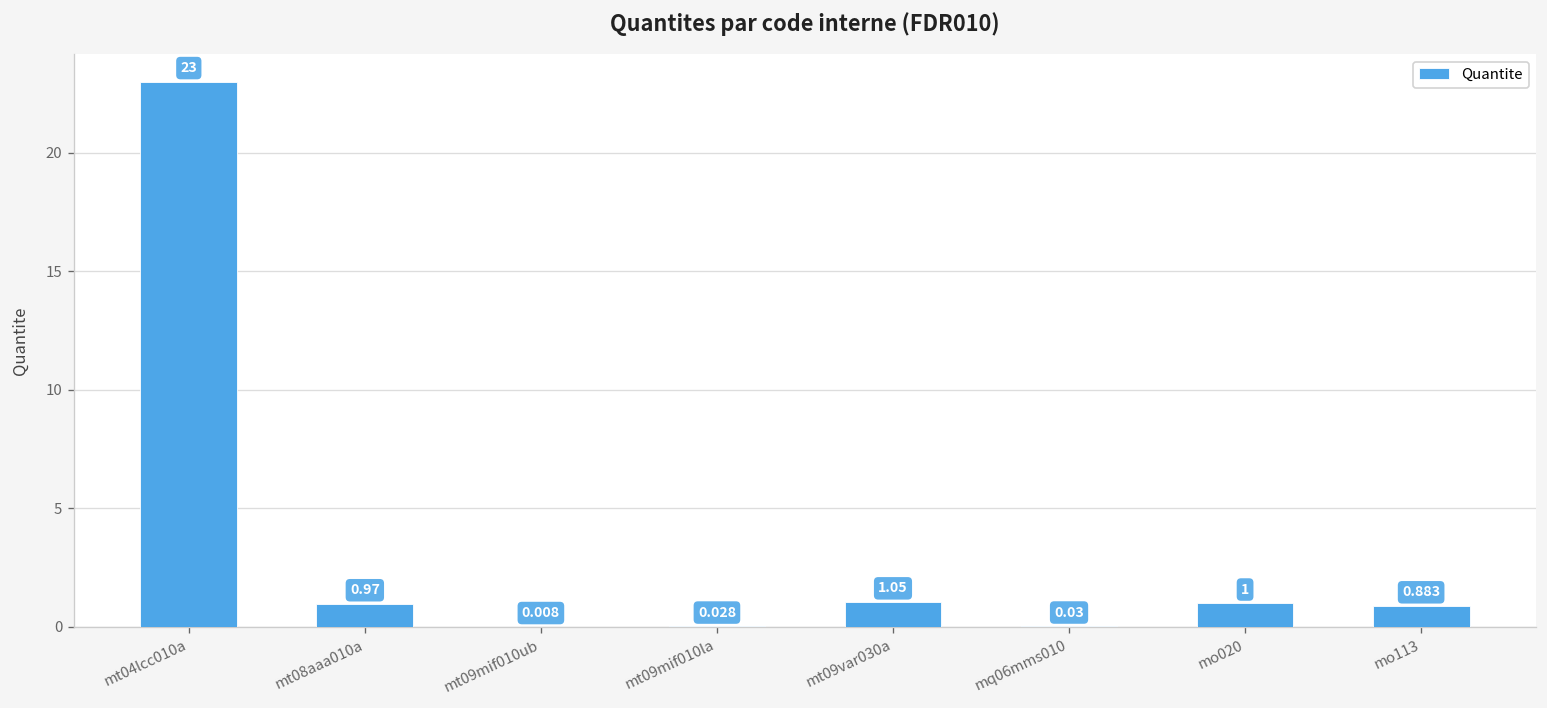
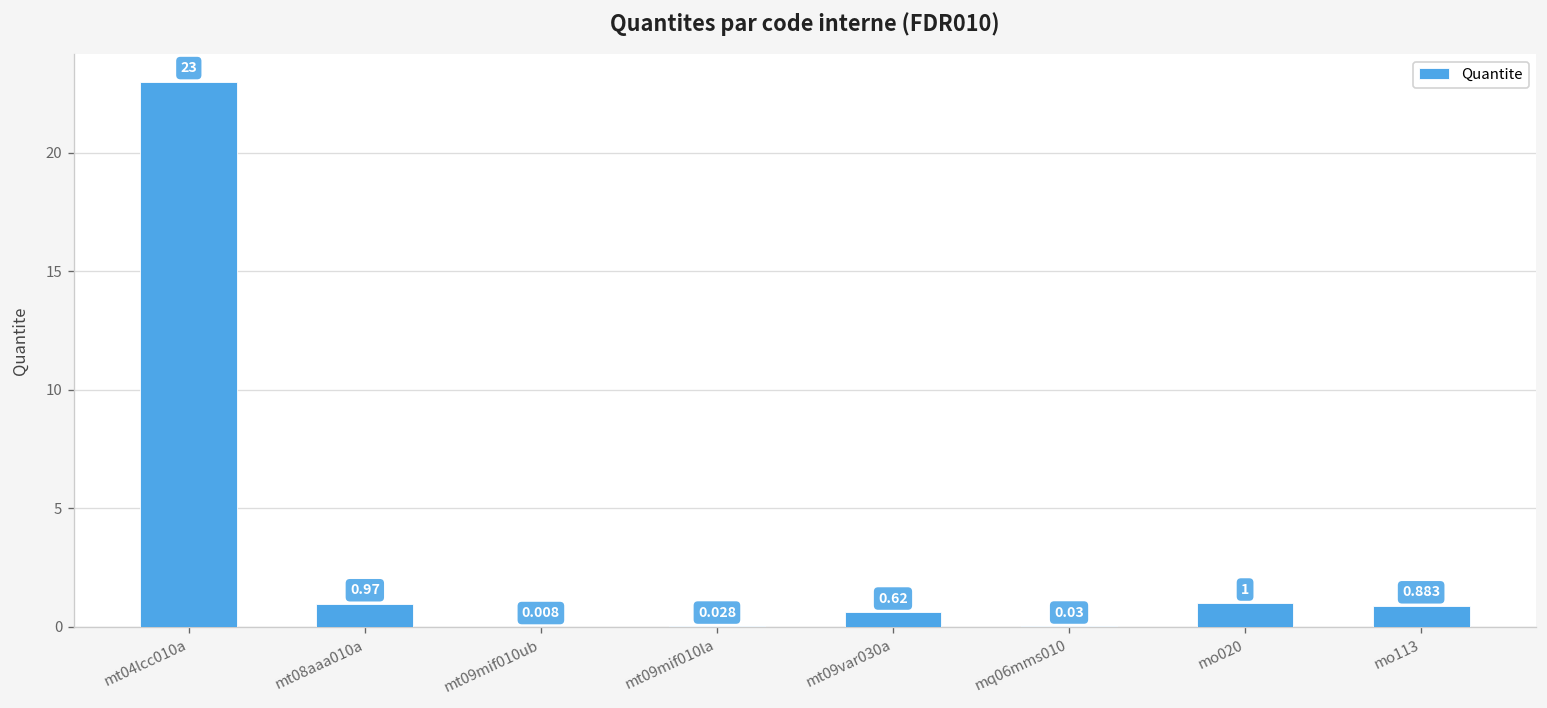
mt09var030a: 1.05 -> 0.62
